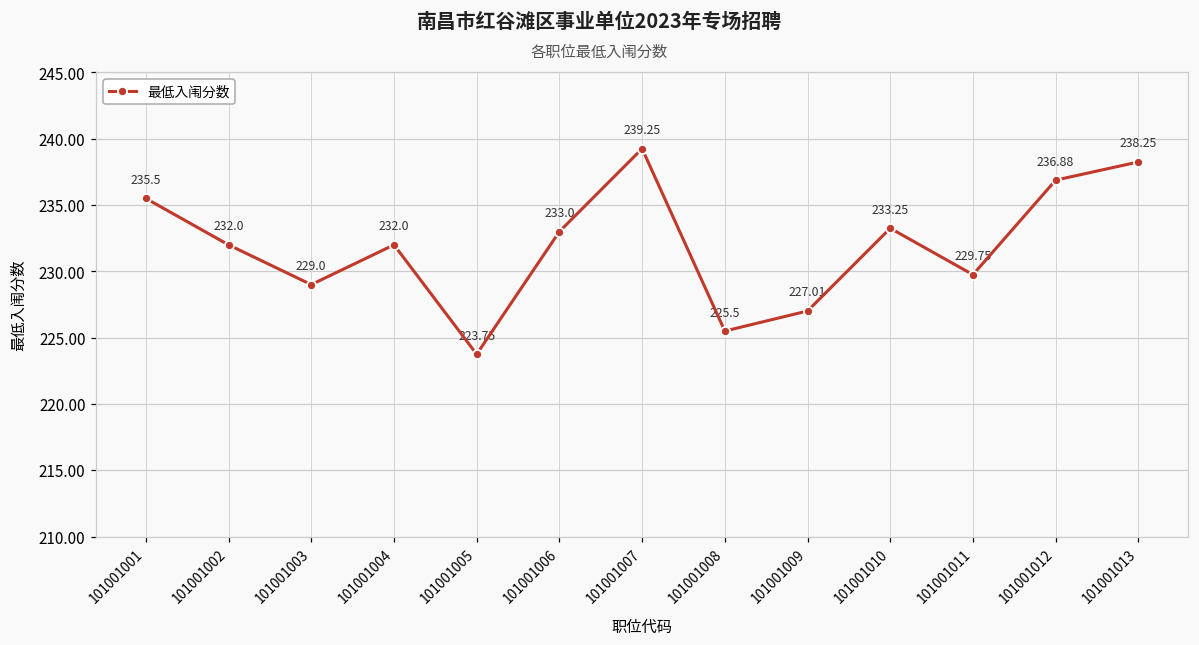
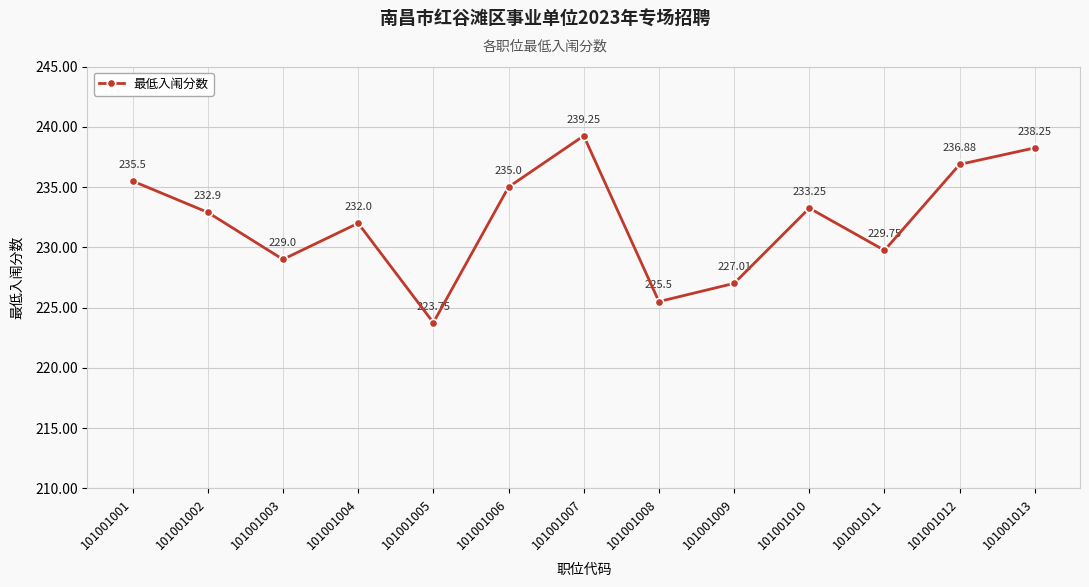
101001002: 232.0 -> 232.9
101001006: 233.0 -> 235.0
